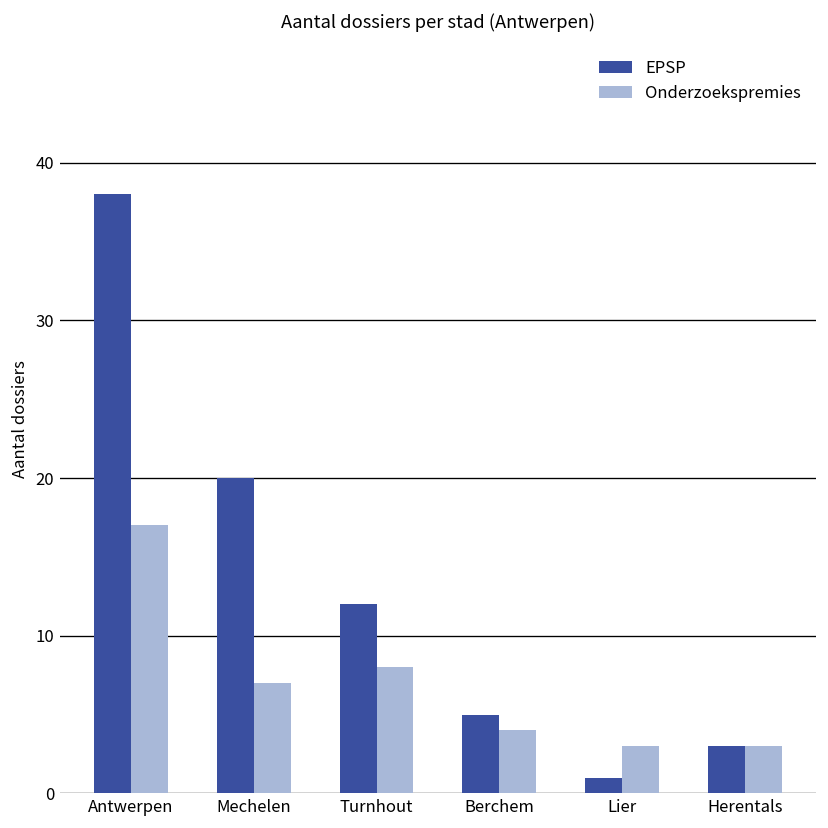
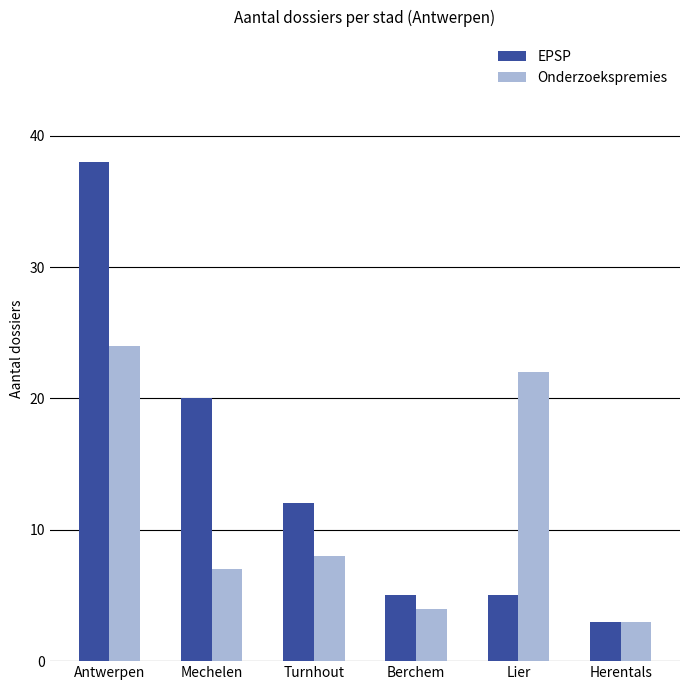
Onderzoekspremies, Antwerpen: 17 -> 24
EPSP, Lier: 1 -> 5
Onderzoekspremies, Lier: 3 -> 22
